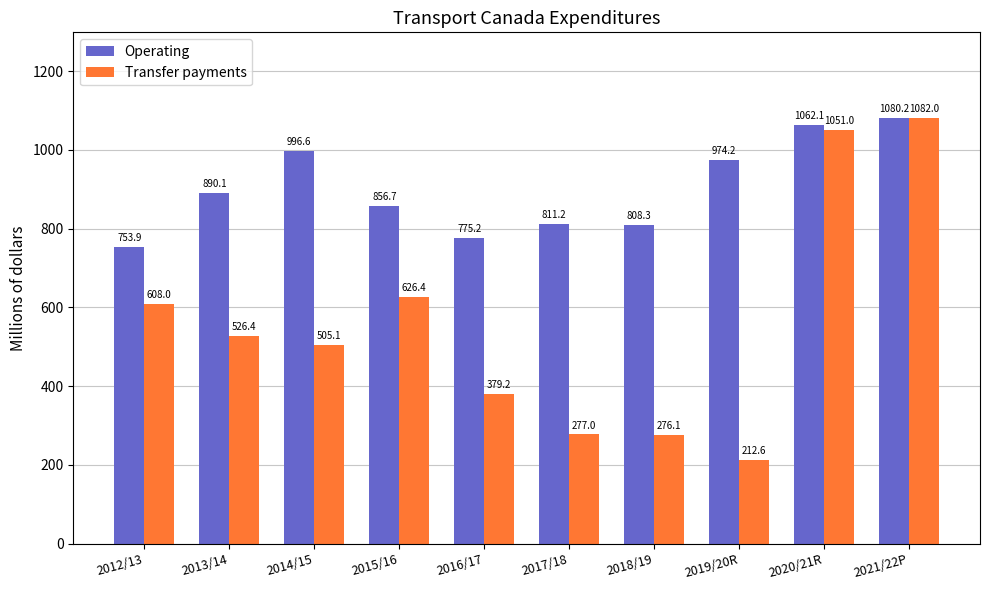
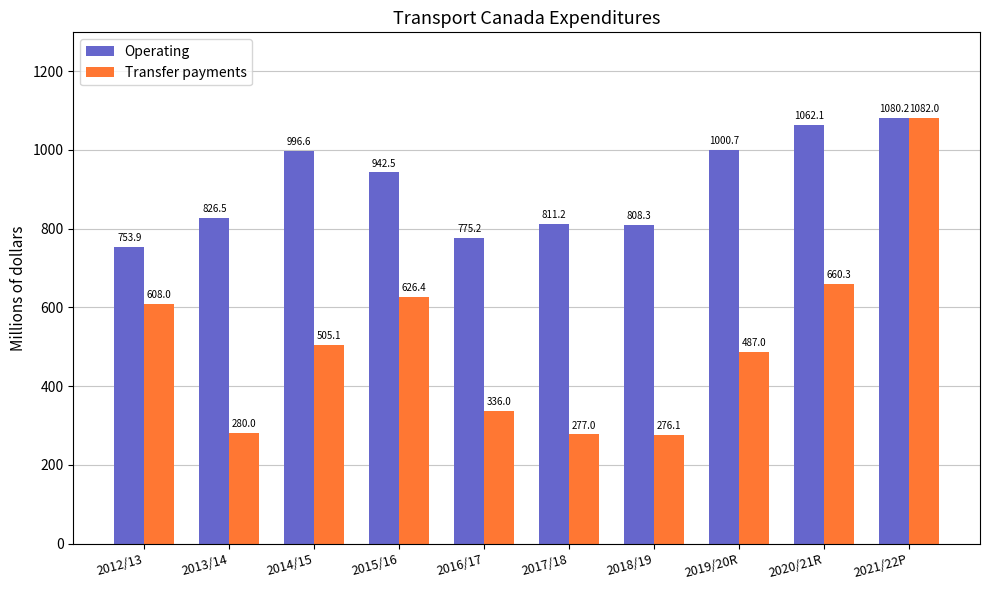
Operating, 2013/14: 890.1 -> 826.5
Transfer payments, 2013/14: 526.4 -> 280.0
Operating, 2015/16: 856.7 -> 942.5
Transfer payments, 2016/17: 379.2 -> 336.0
Operating, 2019/20R: 974.2 -> 1000.7
Transfer payments, 2019/20R: 212.6 -> 487.0
Transfer payments, 2020/21R: 1051.0 -> 660.3
